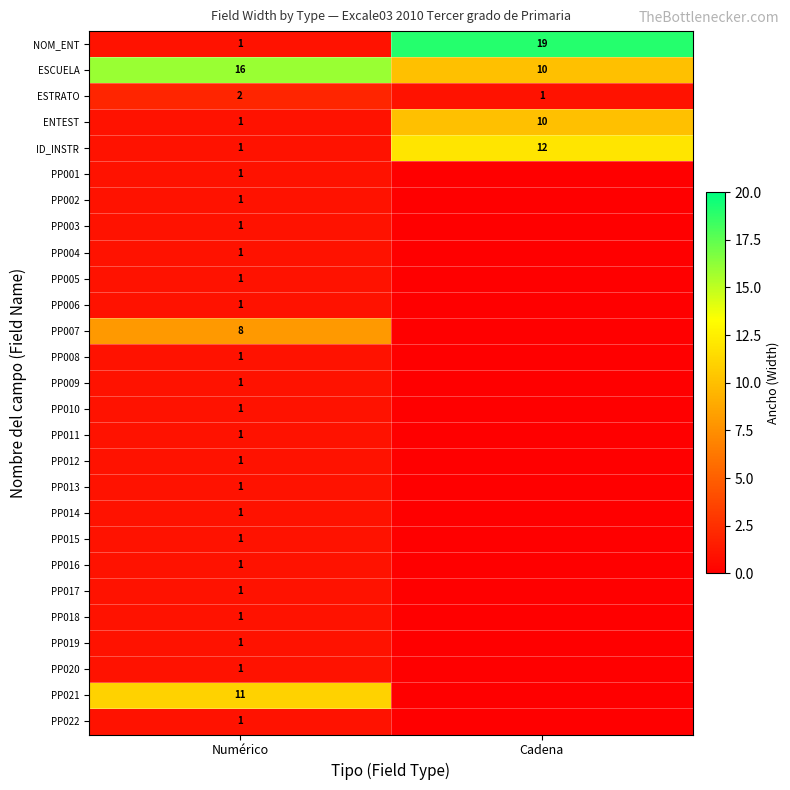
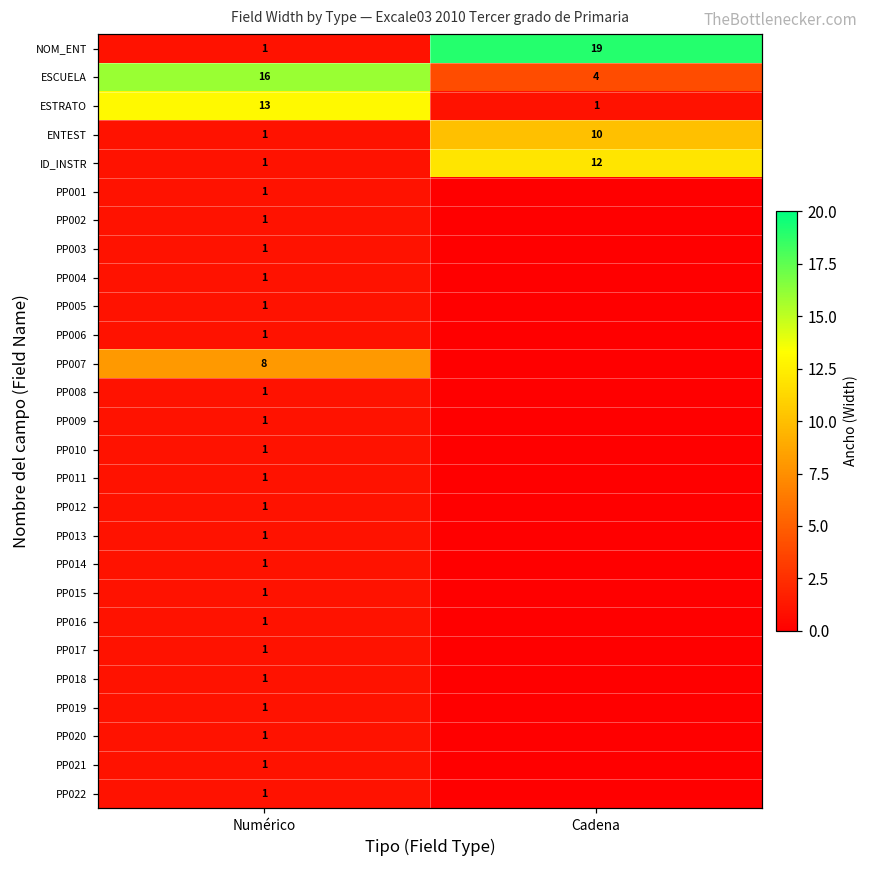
ESCUELA, Cadena: 10 -> 4
ESTRATO, Numérico: 2 -> 13
PP021, Numérico: 11 -> 1
